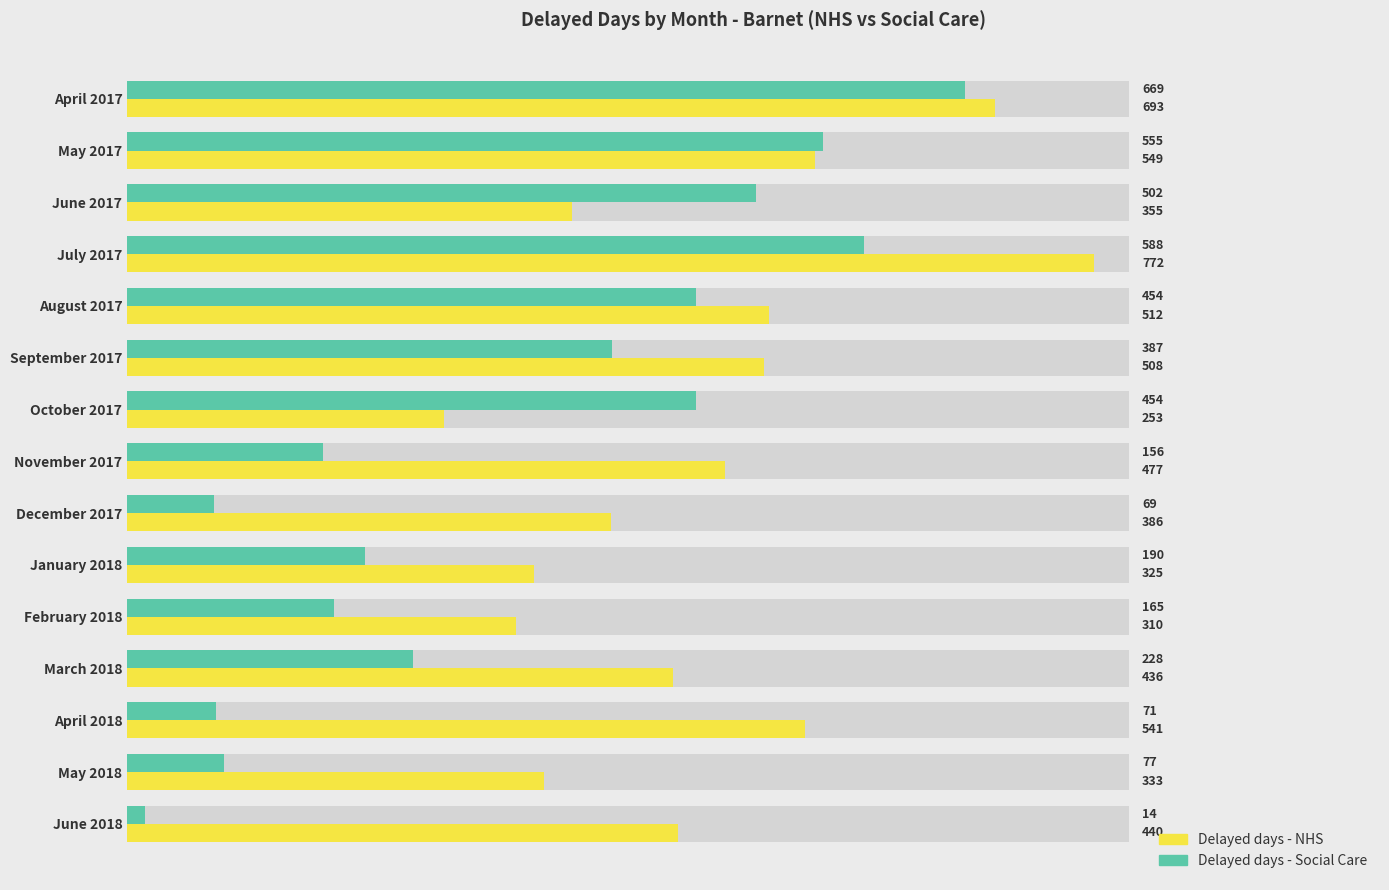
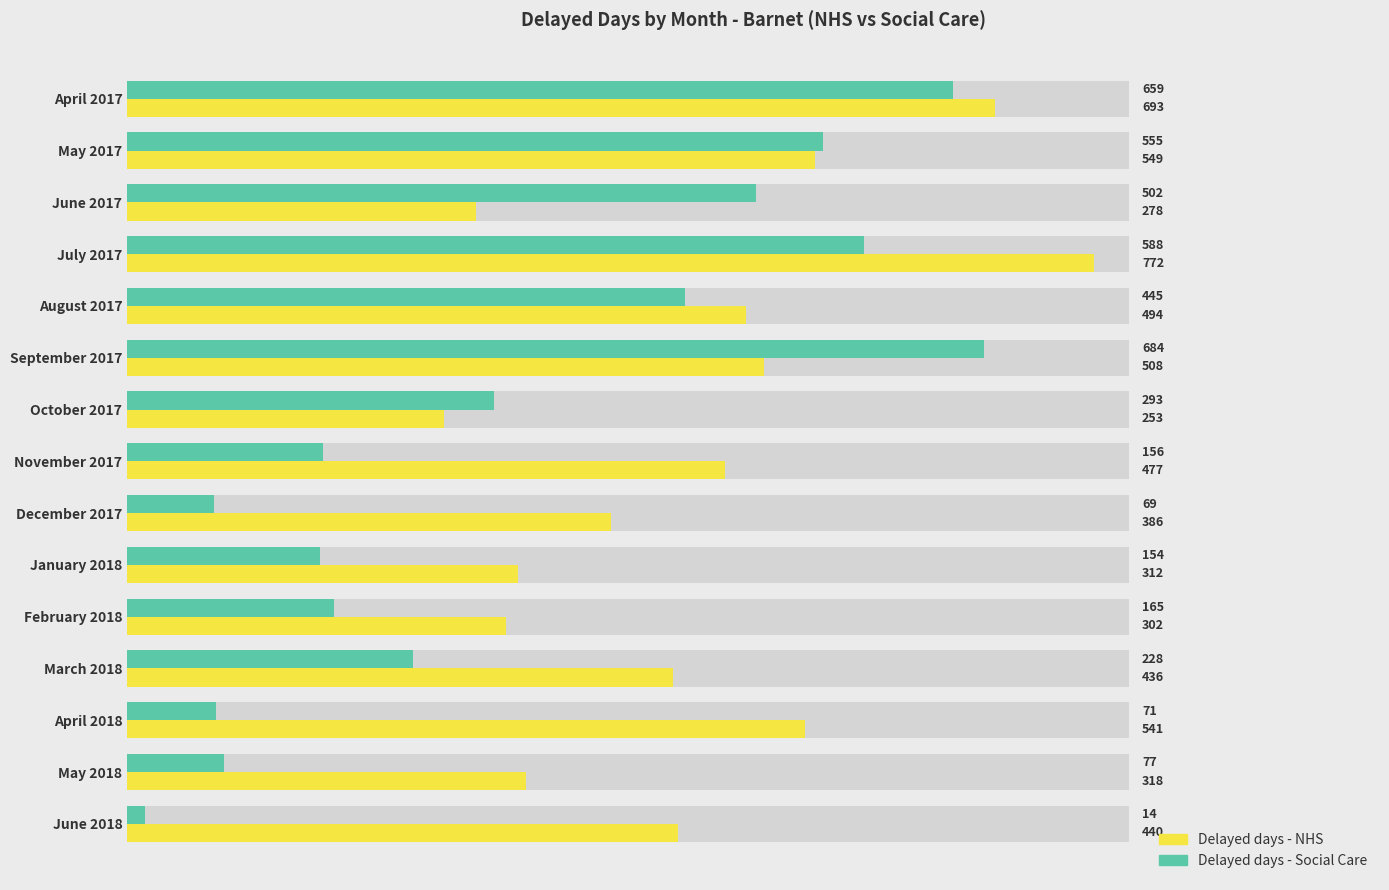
Delayed days - Social Care, April 2017: 669 -> 659
Delayed days - NHS, June 2017: 355 -> 278
Delayed days - Social Care, August 2017: 454 -> 445
Delayed days - NHS, August 2017: 512 -> 494
Delayed days - Social Care, September 2017: 387 -> 684
Delayed days - Social Care, October 2017: 454 -> 293
Delayed days - Social Care, January 2018: 190 -> 154
Delayed days - NHS, January 2018: 325 -> 312
Delayed days - NHS, February 2018: 310 -> 302
Delayed days - NHS, May 2018: 333 -> 318
